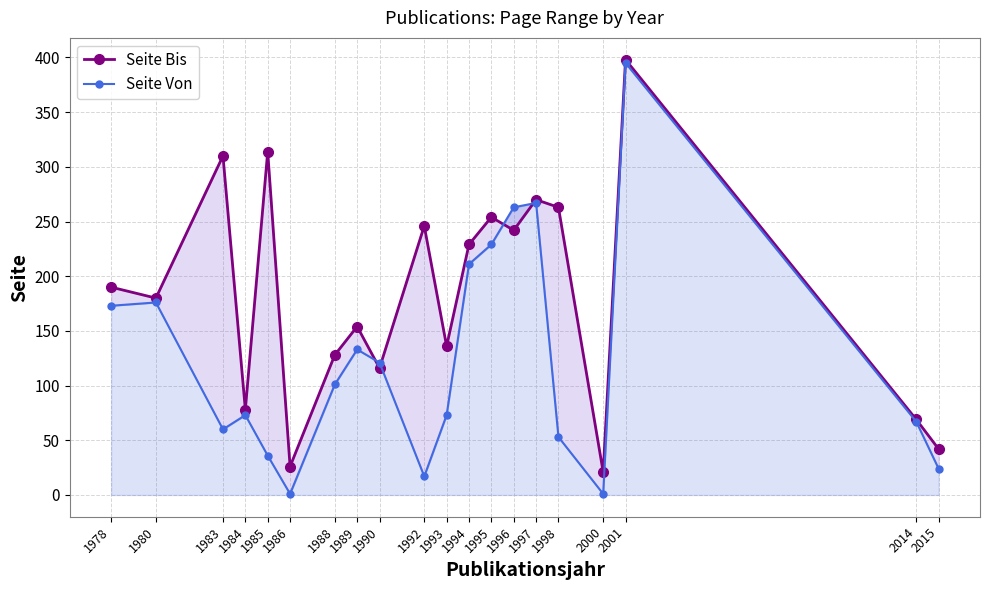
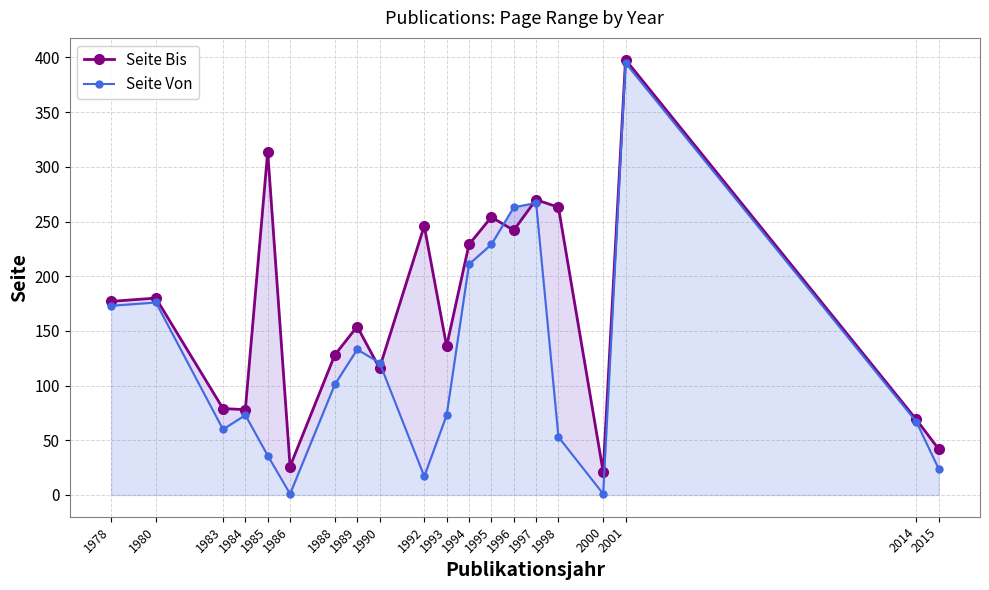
Seite Bis, 1978: 190 -> 177
Seite Bis, 1983: 310 -> 79
